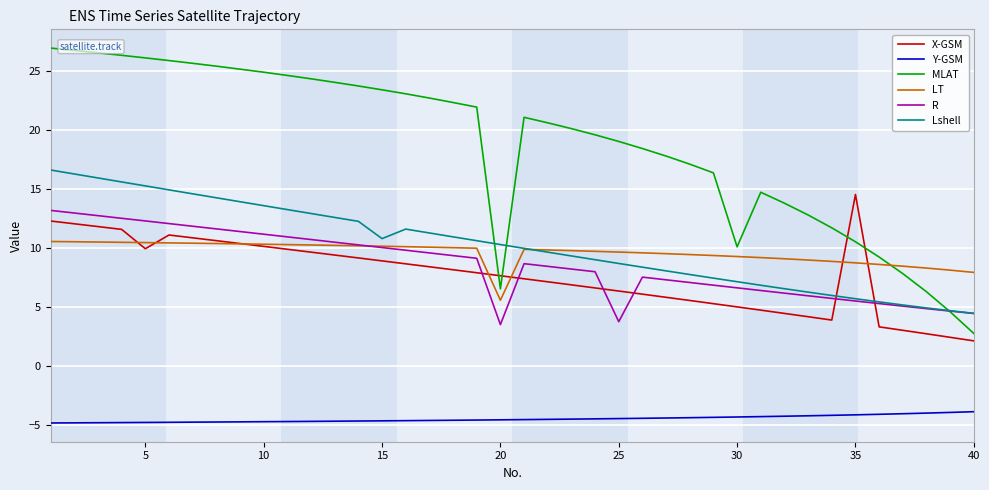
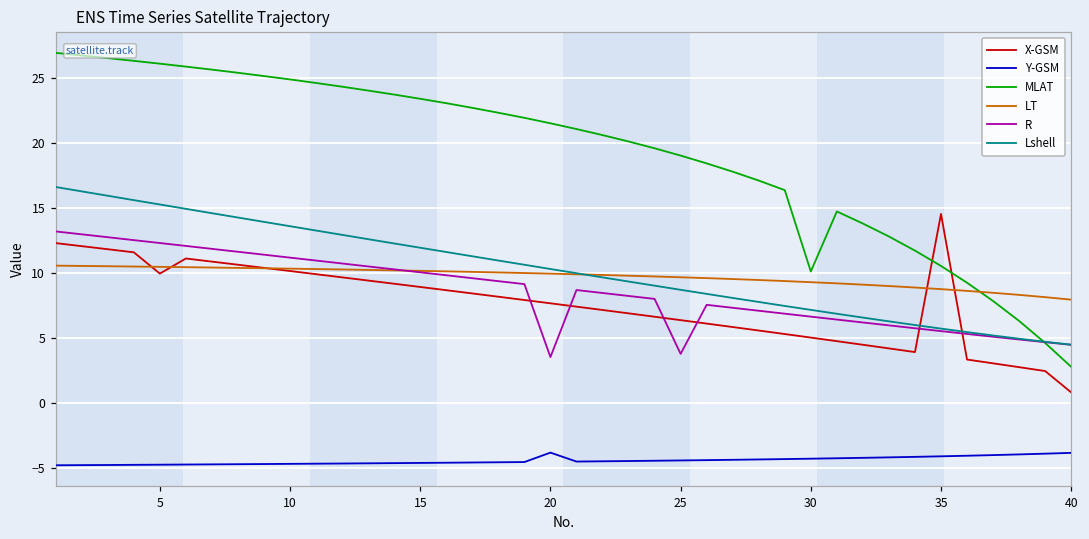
Lshell, 15: 10.8 -> 12.0
Y-GSM, 20: -4.5 -> -3.8
MLAT, 20: 6.6 -> 21.5
LT, 20: 5.6 -> 10.0
X-GSM, 40: 2.2 -> 0.8
